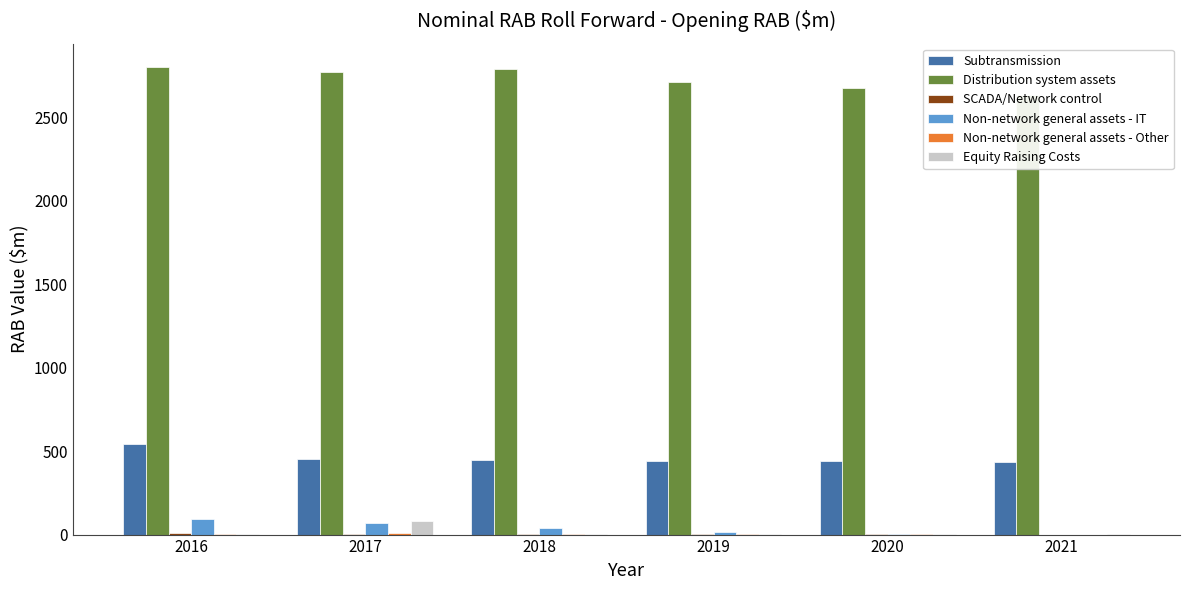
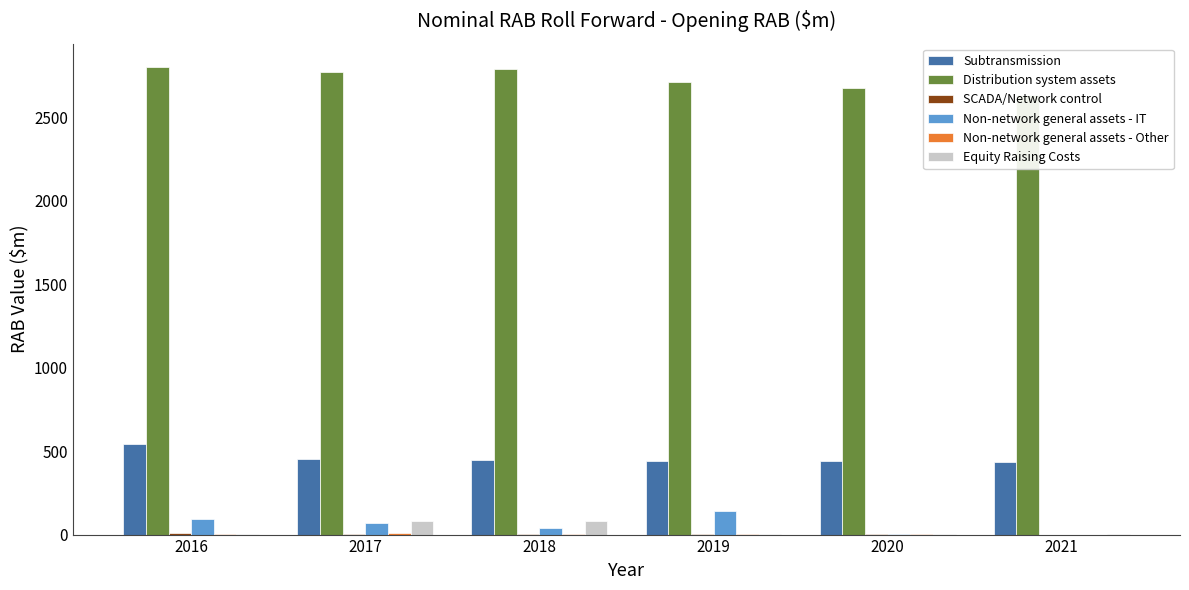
Equity Raising Costs, 2018: 0 -> 80
Non-network general assets - IT, 2019: 20 -> 140
